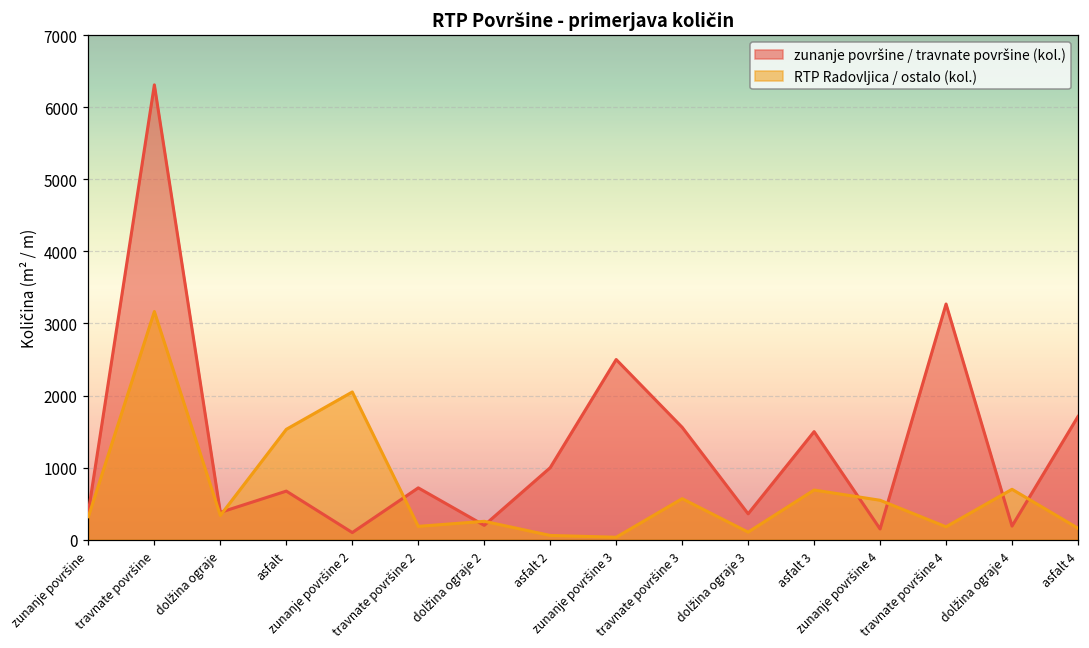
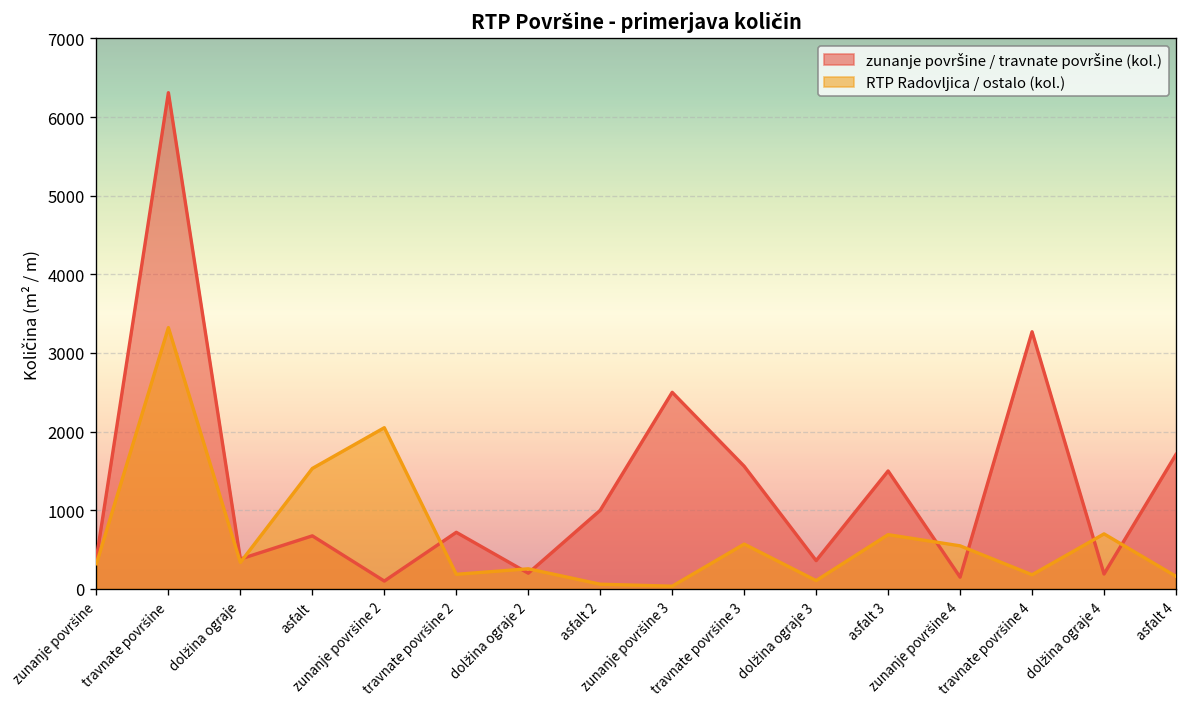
RTP Radovljica / ostalo (kol.), travnate površine: 3200 -> 3300
